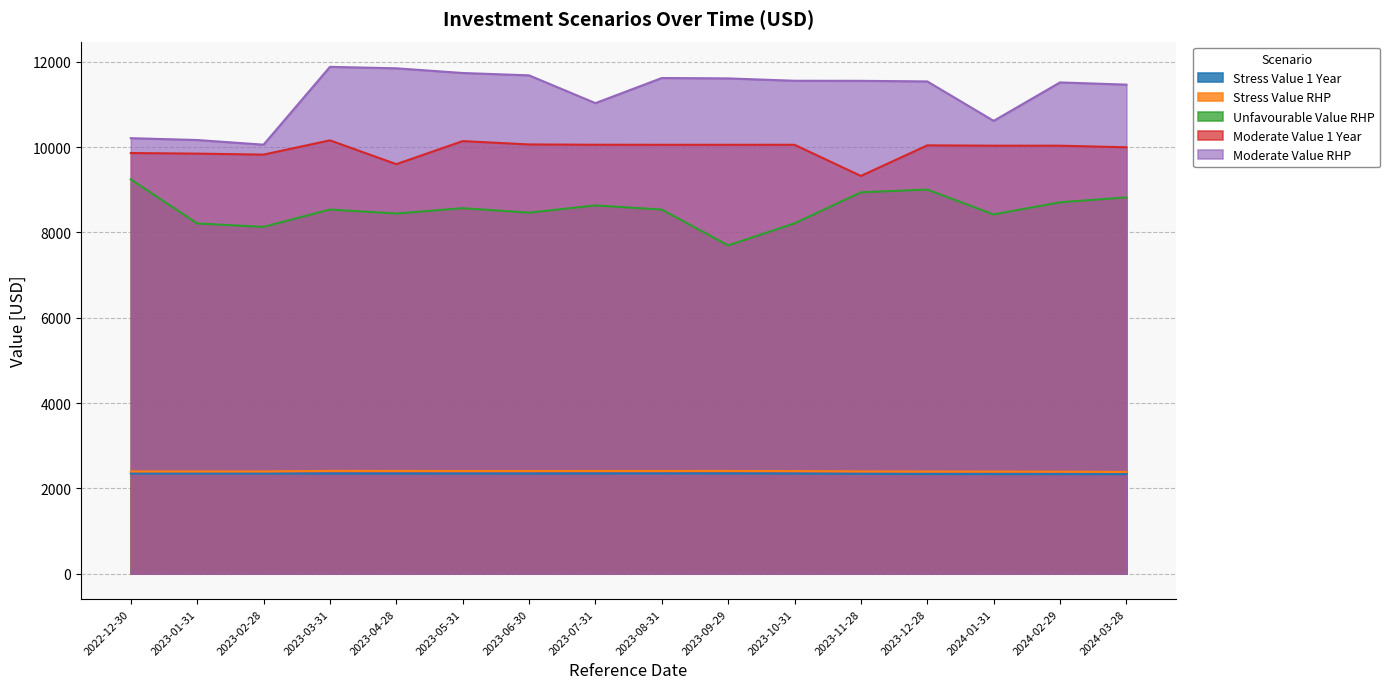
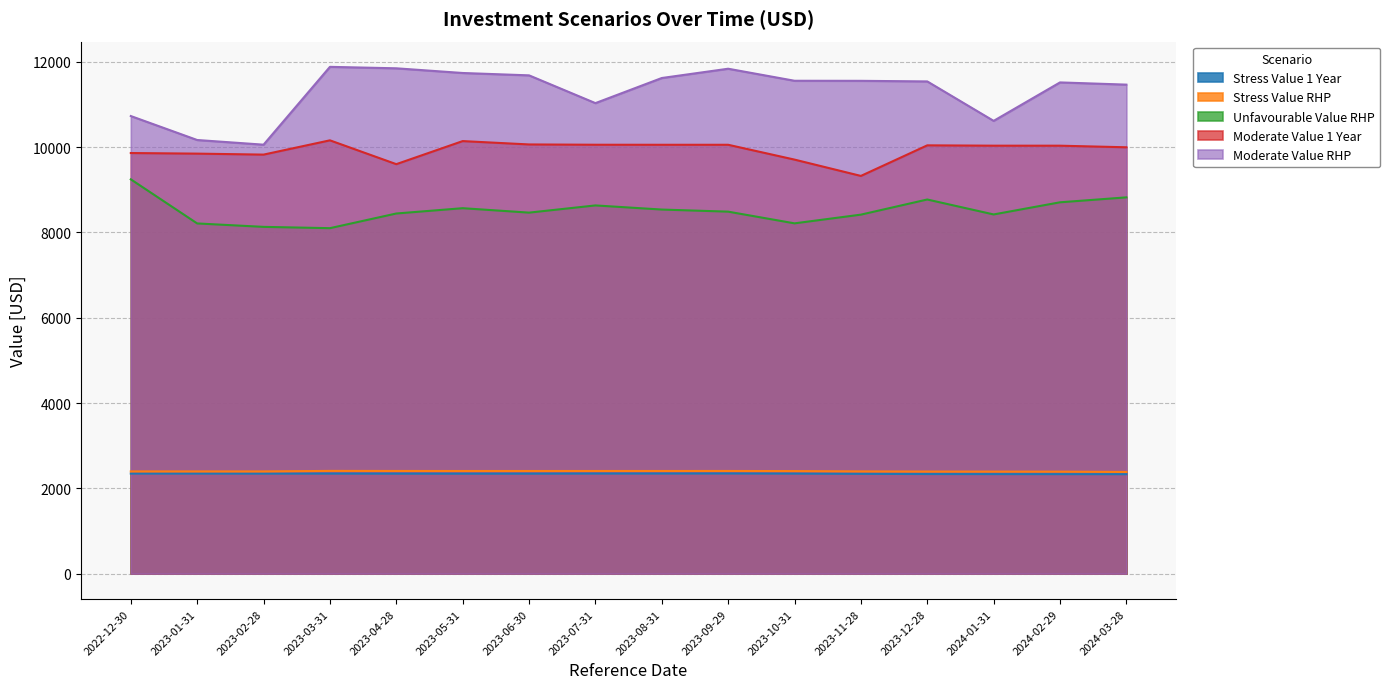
Moderate Value RHP, 2022-12-30: 10200 -> 10700
Unfavourable Value RHP, 2023-03-31: 8500 -> 8100
Unfavourable Value RHP, 2023-09-29: 7700 -> 8500
Moderate Value RHP, 2023-09-29: 11600 -> 11800
Moderate Value 1 Year, 2023-10-31: 10100 -> 9700
Unfavourable Value RHP, 2023-11-28: 8900 -> 8400
Unfavourable Value RHP, 2023-12-28: 9000 -> 8800
